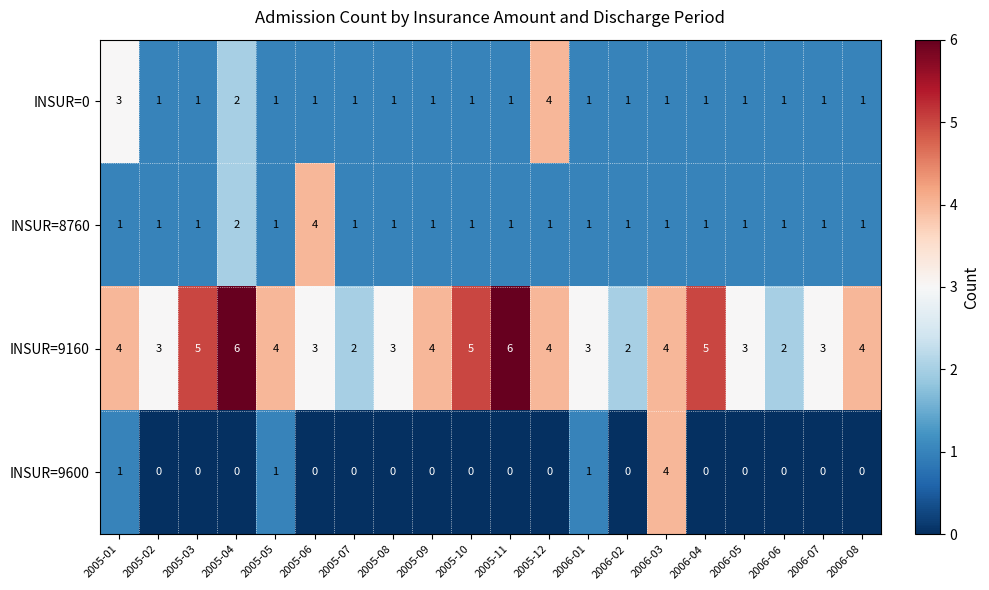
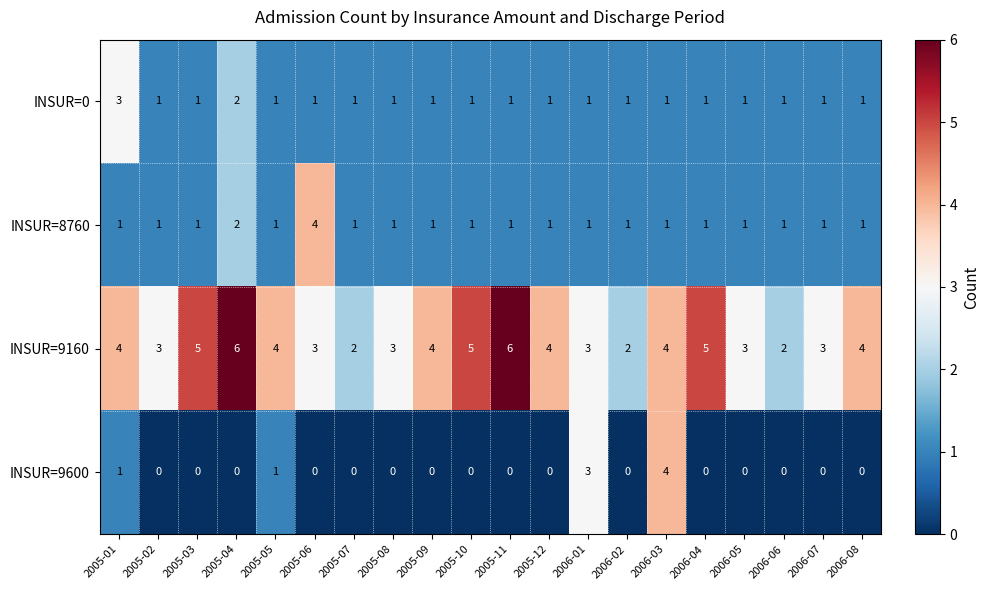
INSUR=0, 2005-12: 4 -> 1
INSUR=9600, 2006-01: 1 -> 3
